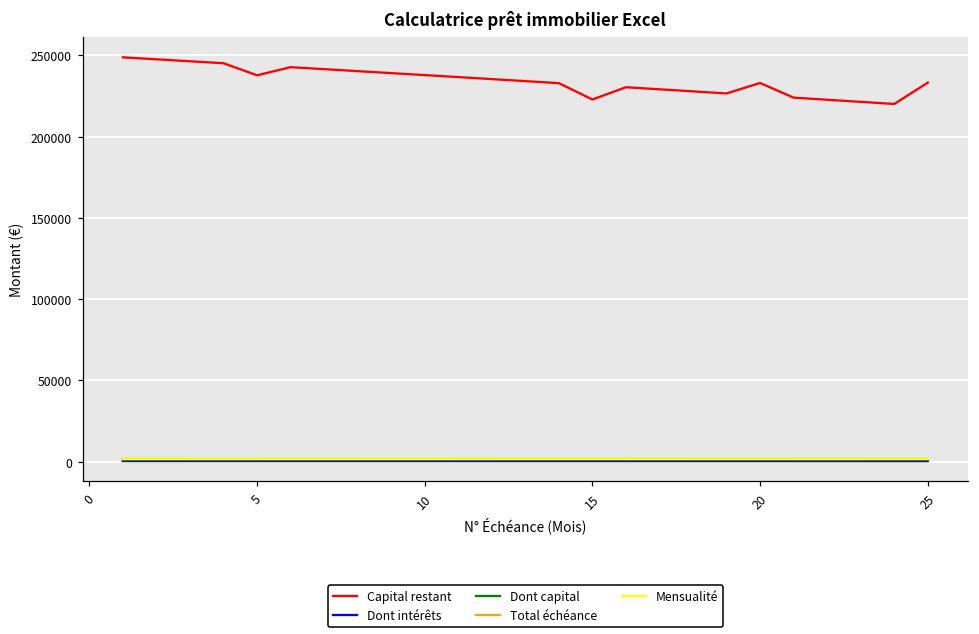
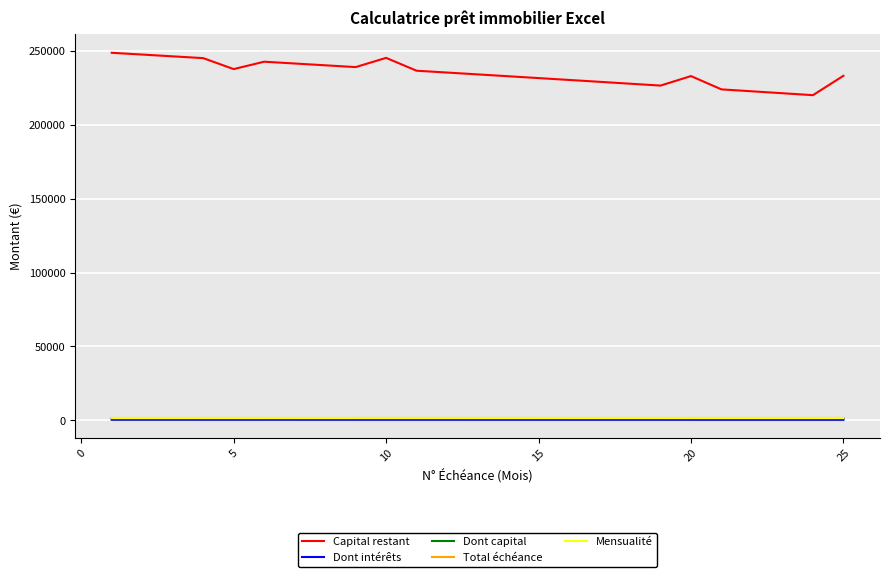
Capital restant, 10: 238000 -> 245000
Capital restant, 15: 223000 -> 232000
